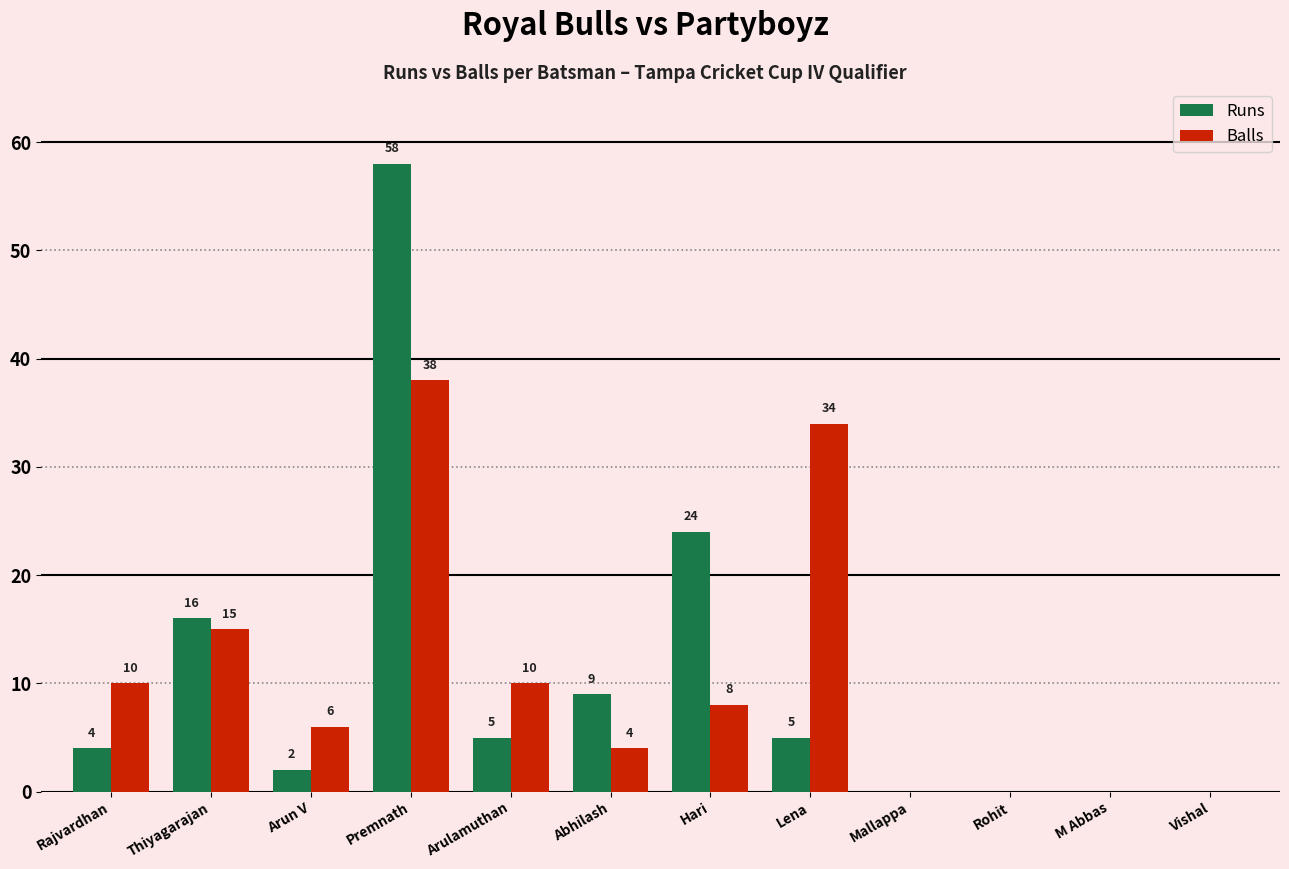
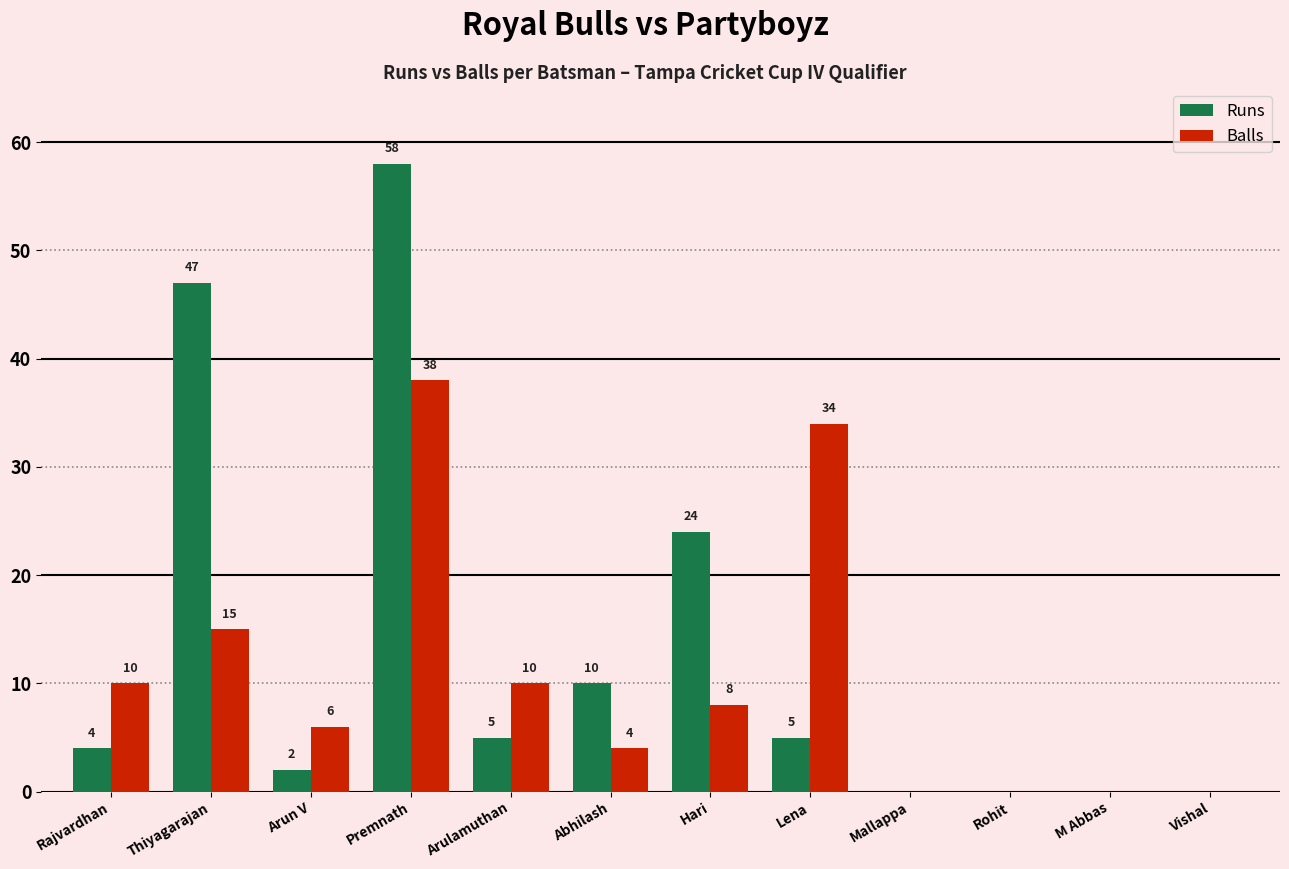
Runs, Thiyagarajan: 16 -> 47
Runs, Abhilash: 9 -> 10
